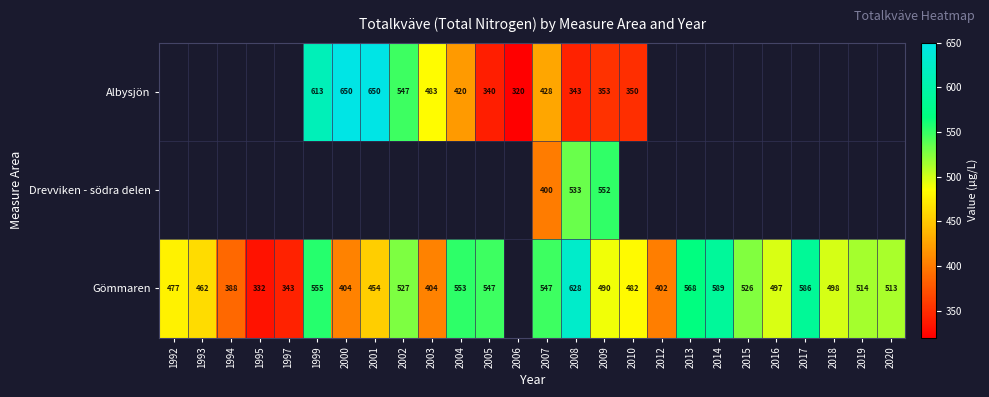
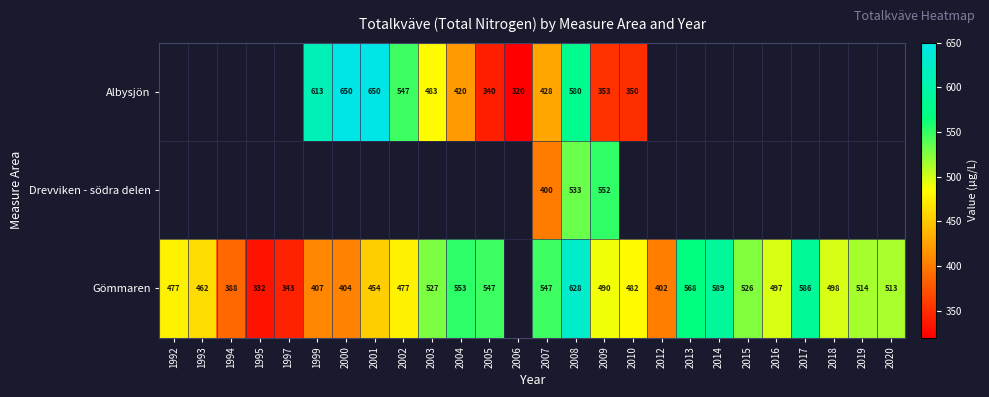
Albysjön, 2008: 343 -> 580
Gömmaren, 1999: 555 -> 407
Gömmaren, 2002: 527 -> 477
Gömmaren, 2003: 404 -> 527
